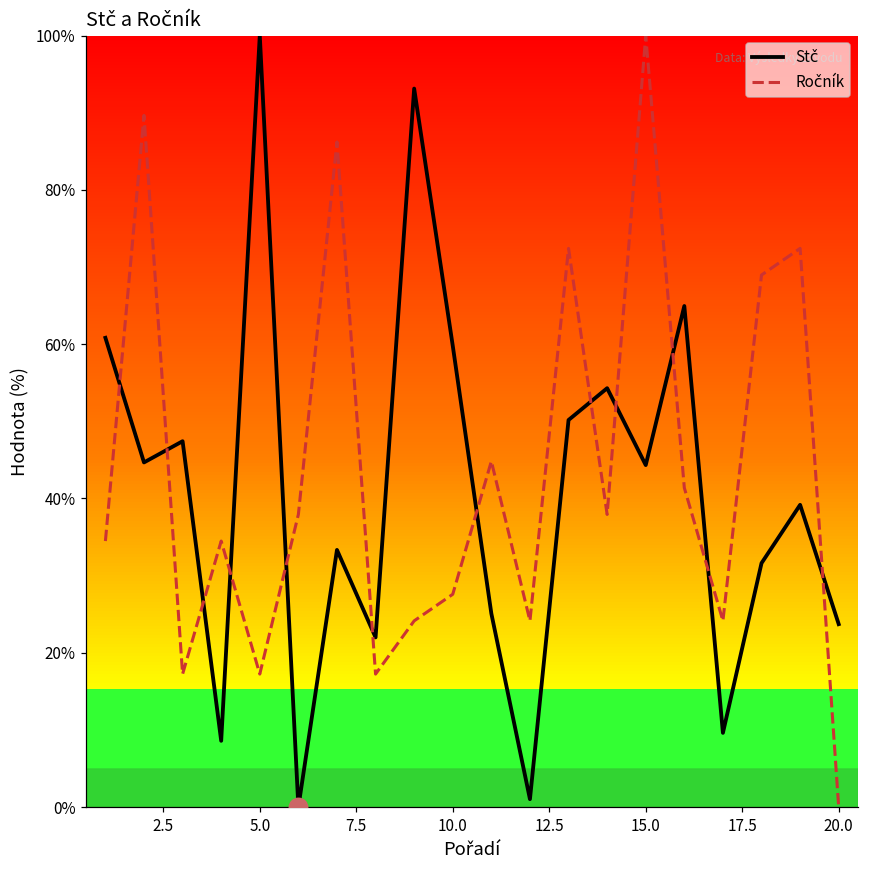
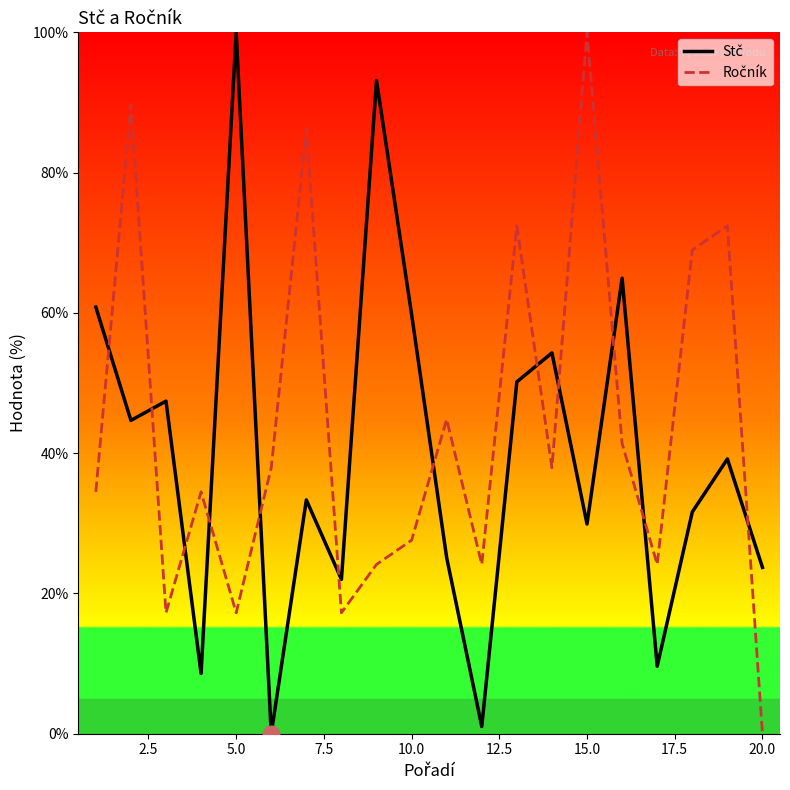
Stč, 15.0: 44% -> 30%
